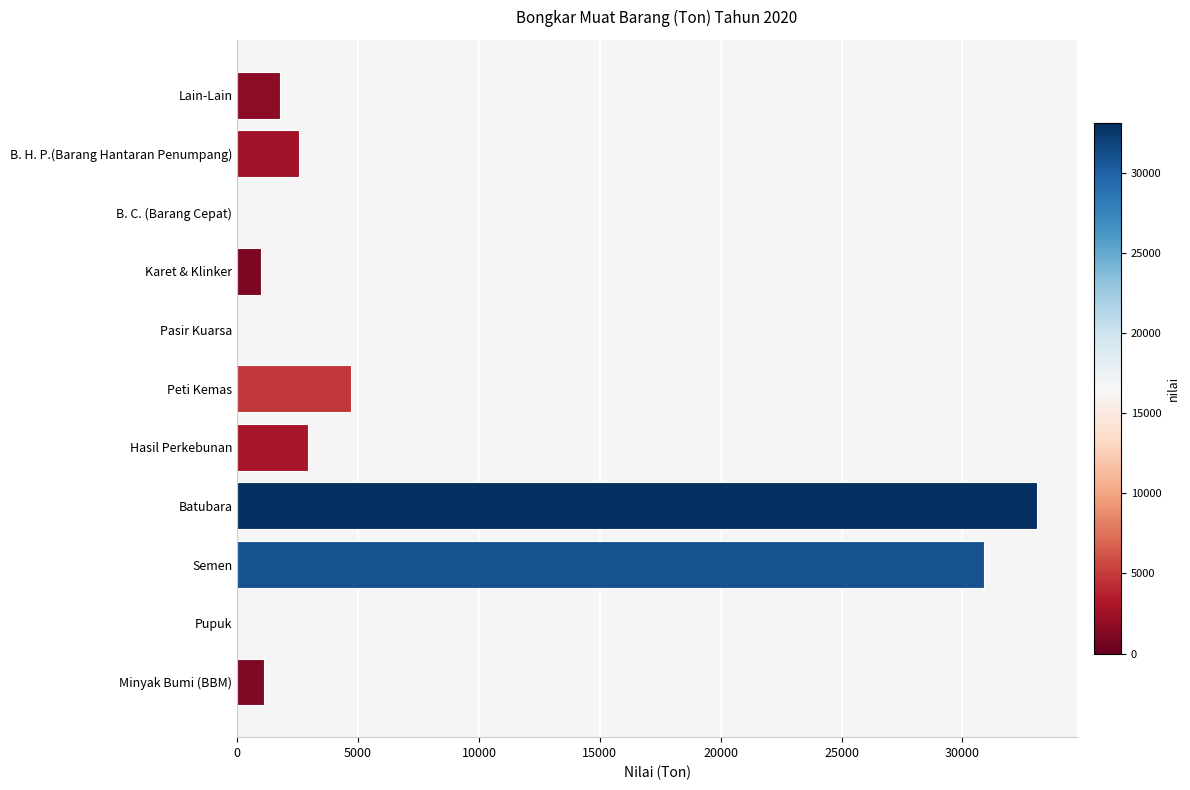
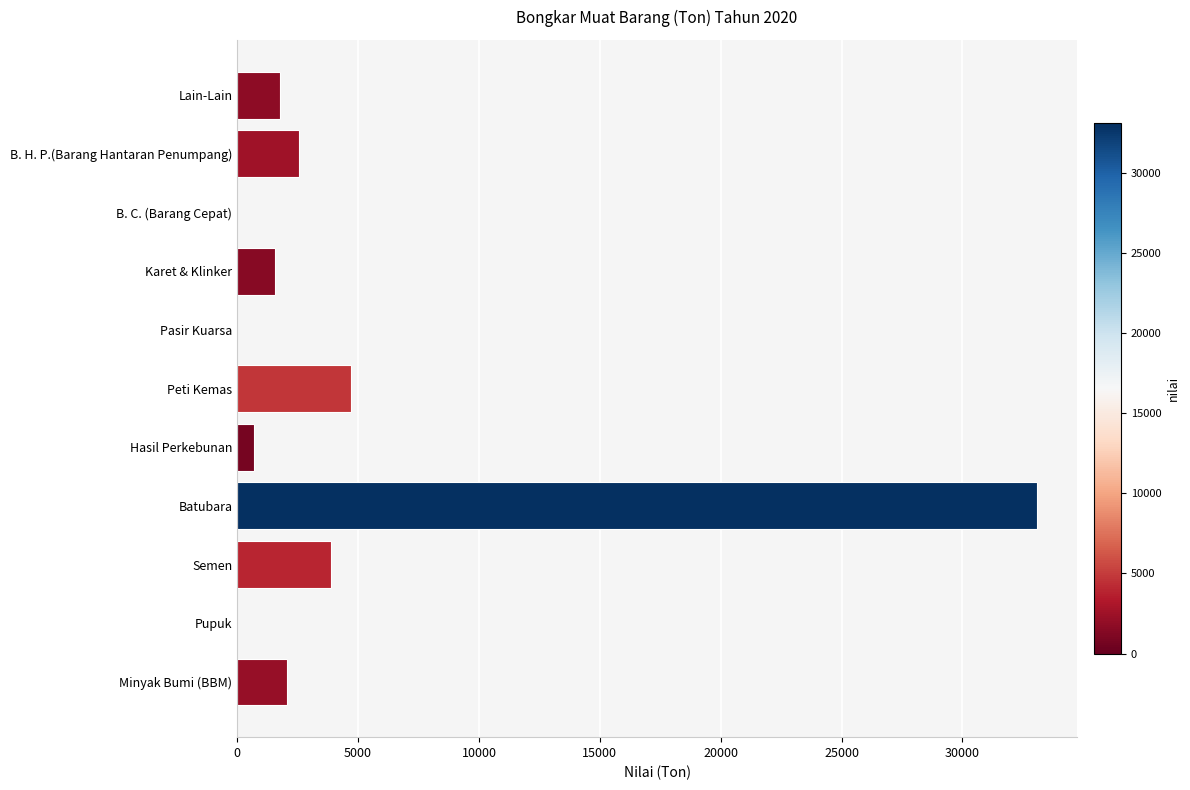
Karet & Klinker: 1000 -> 1500
Hasil Perkebunan: 2900 -> 700
Semen: 30900 -> 3900
Minyak Bumi (BBM): 1100 -> 2100
